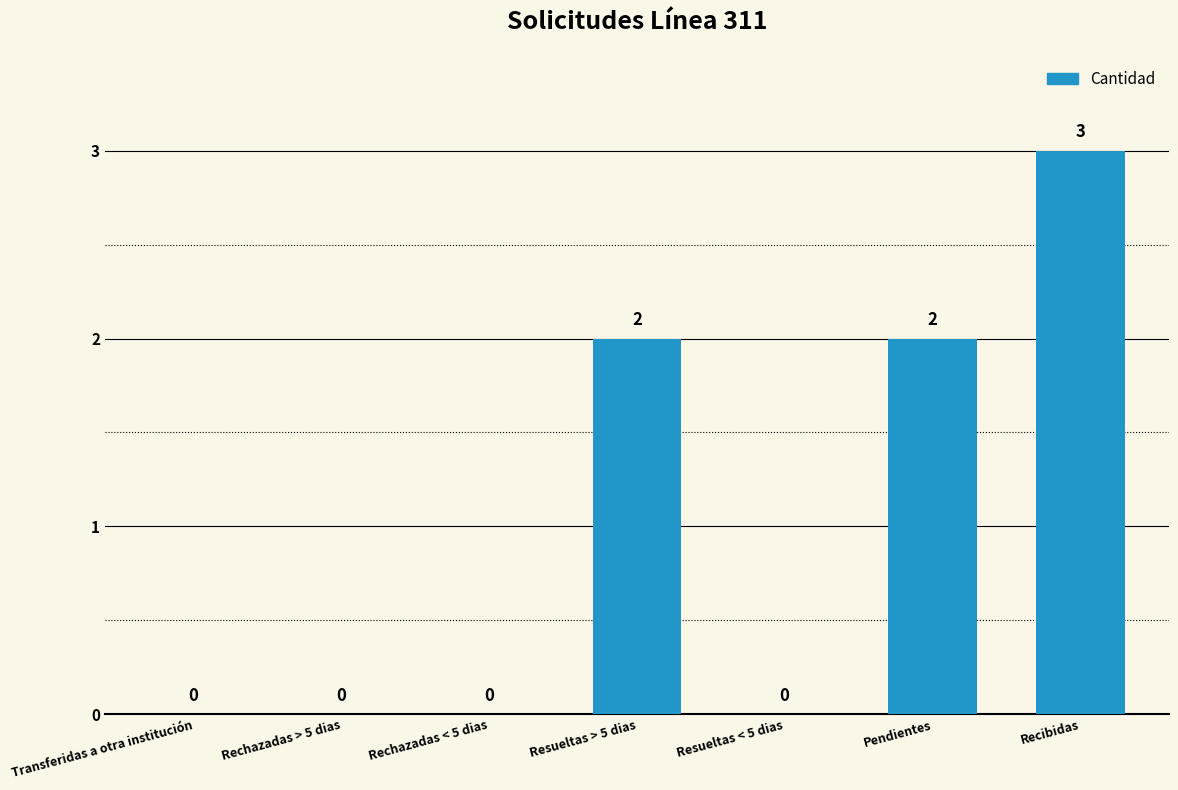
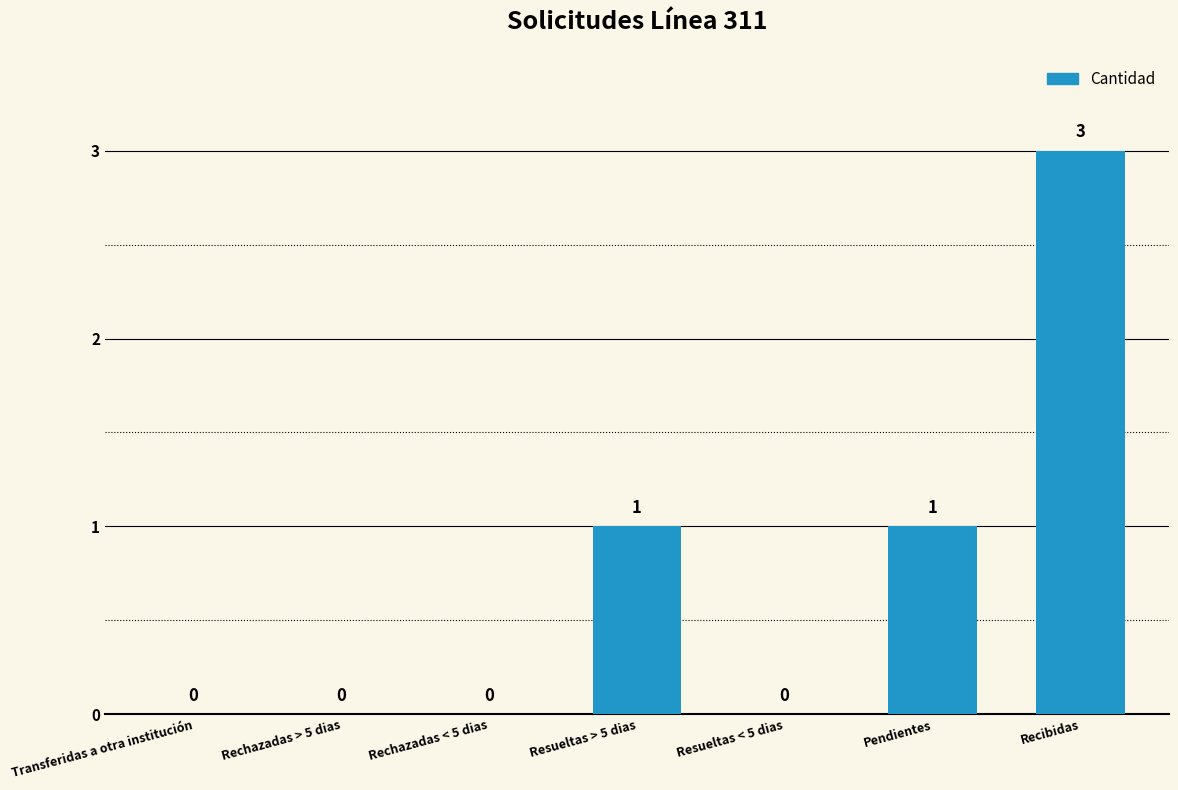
Resueltas > 5 dias: 2 -> 1
Pendientes: 2 -> 1
